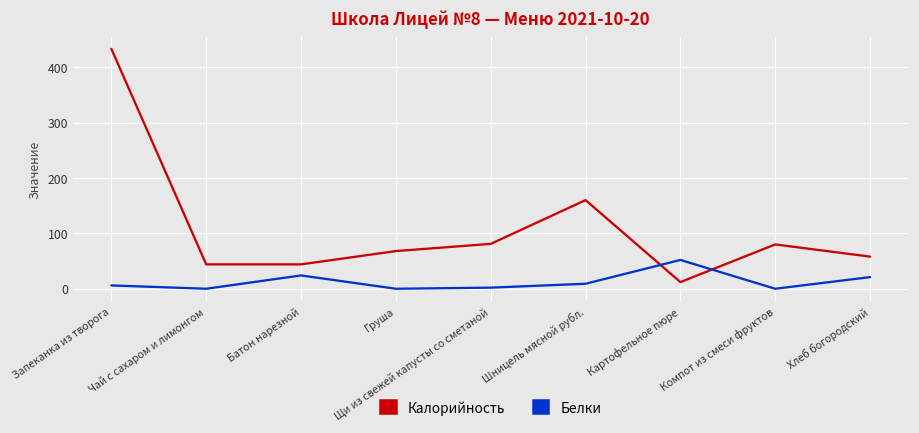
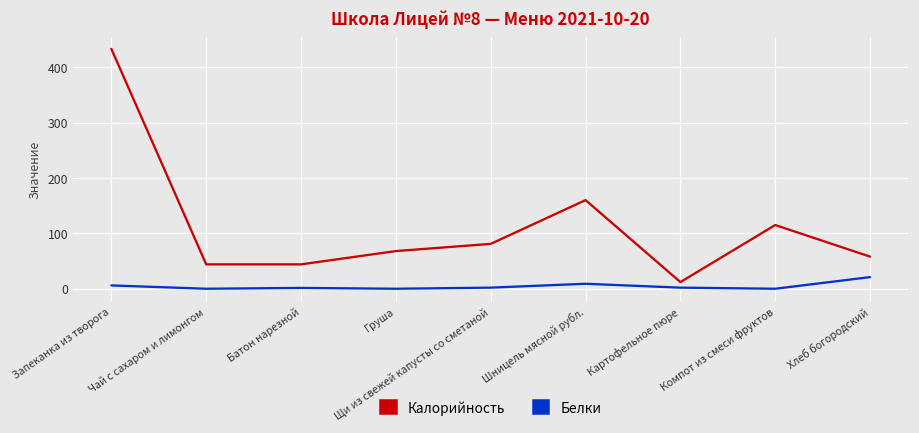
Белки, Батон нарезной: 20 -> 0
Белки, Картофельное пюре: 50 -> 0
Калорийность, Компот из смеси фруктов: 80 -> 120
